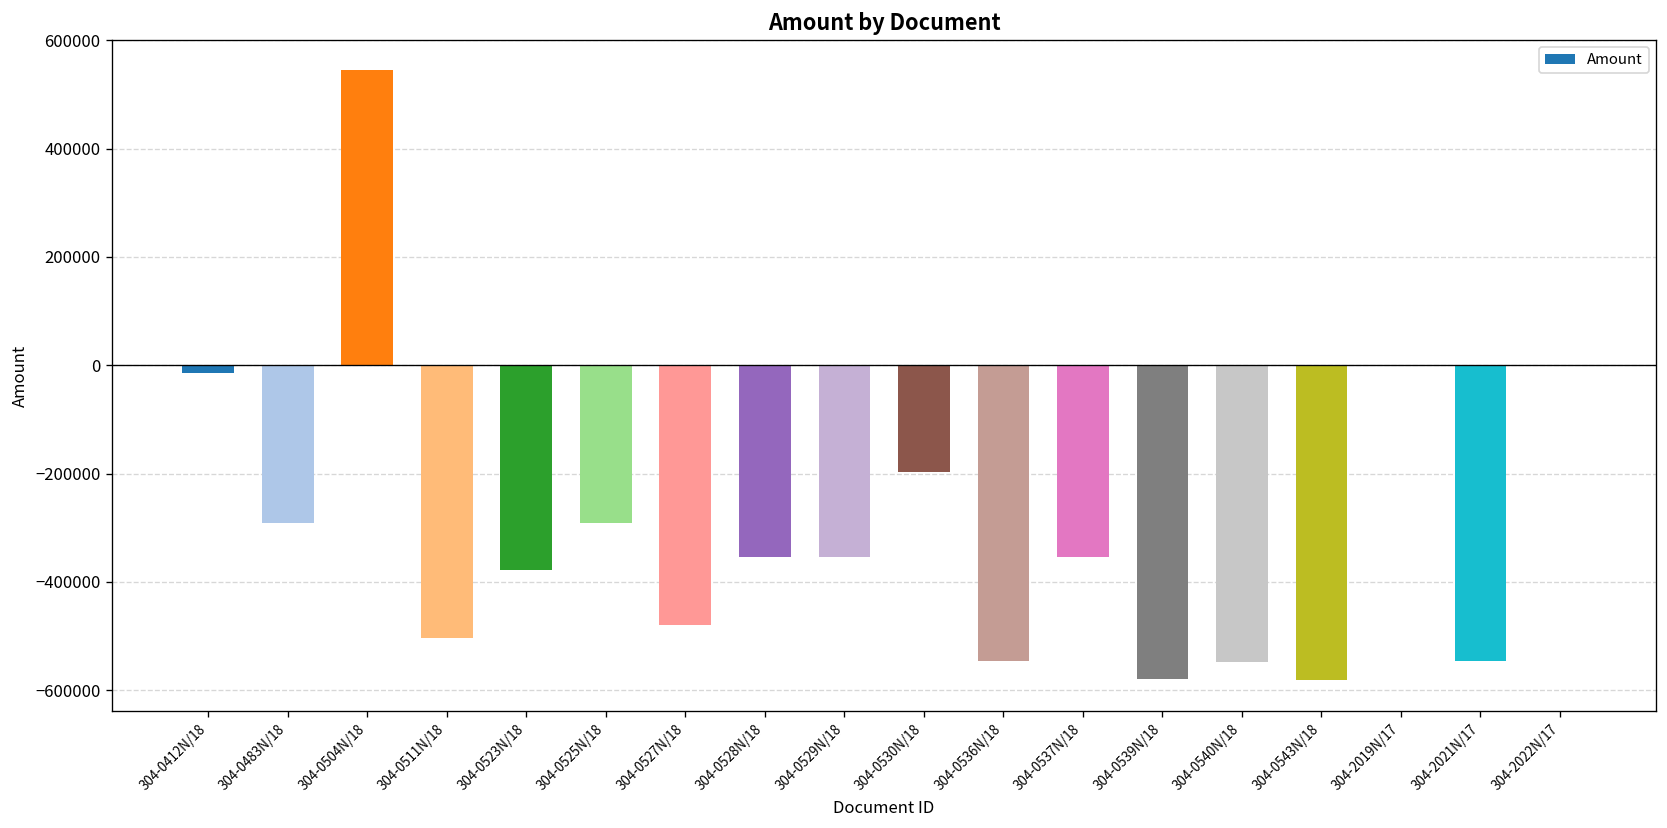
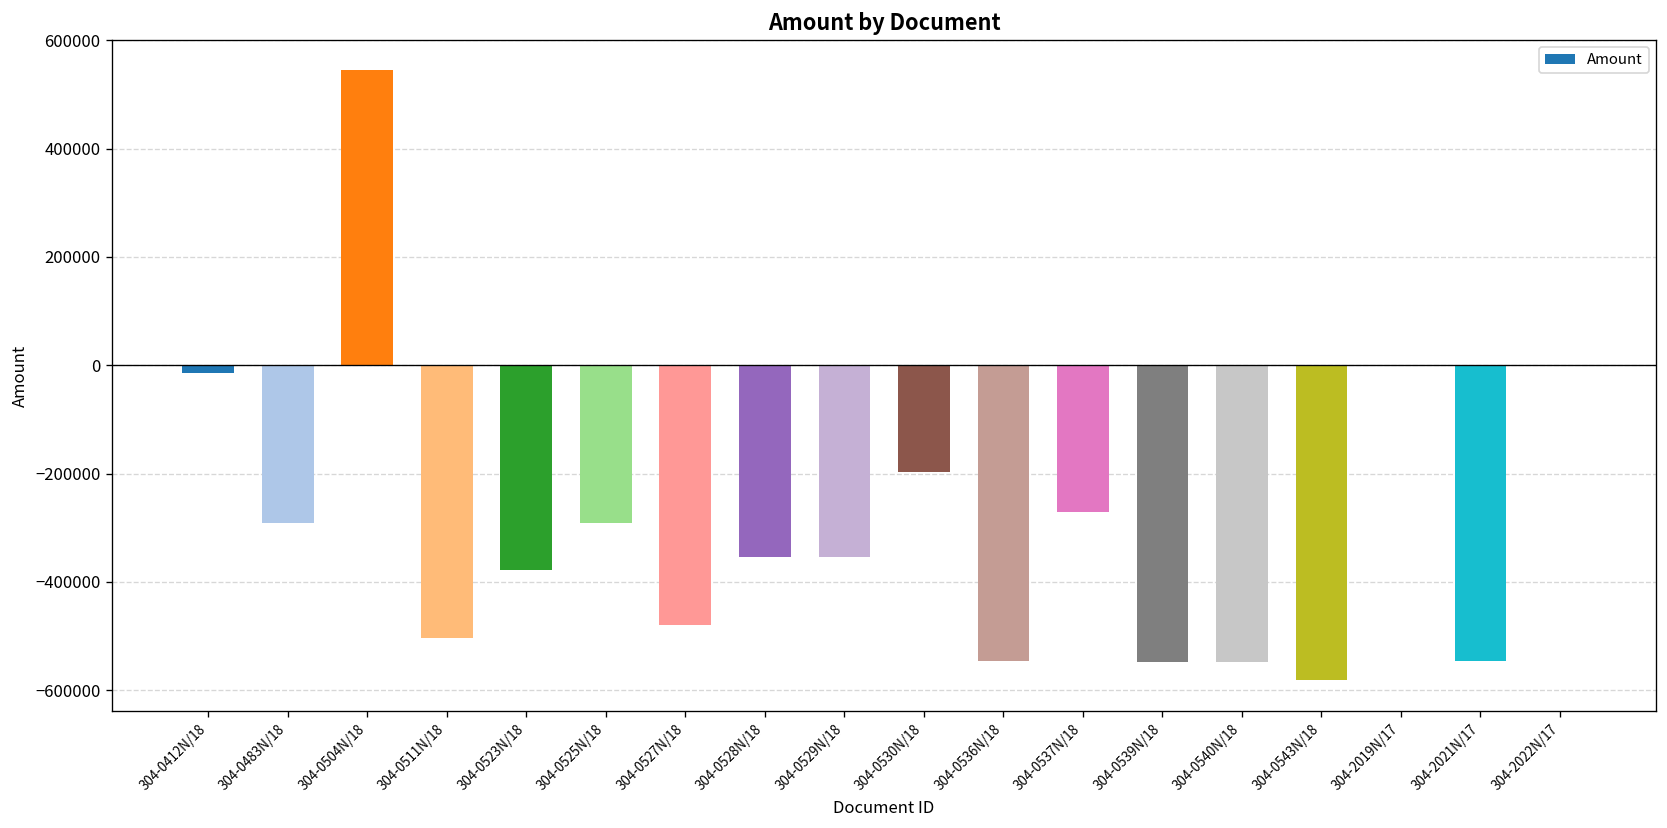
304-0537N/18: -350000 -> -270000
304-0539N/18: -580000 -> -550000
